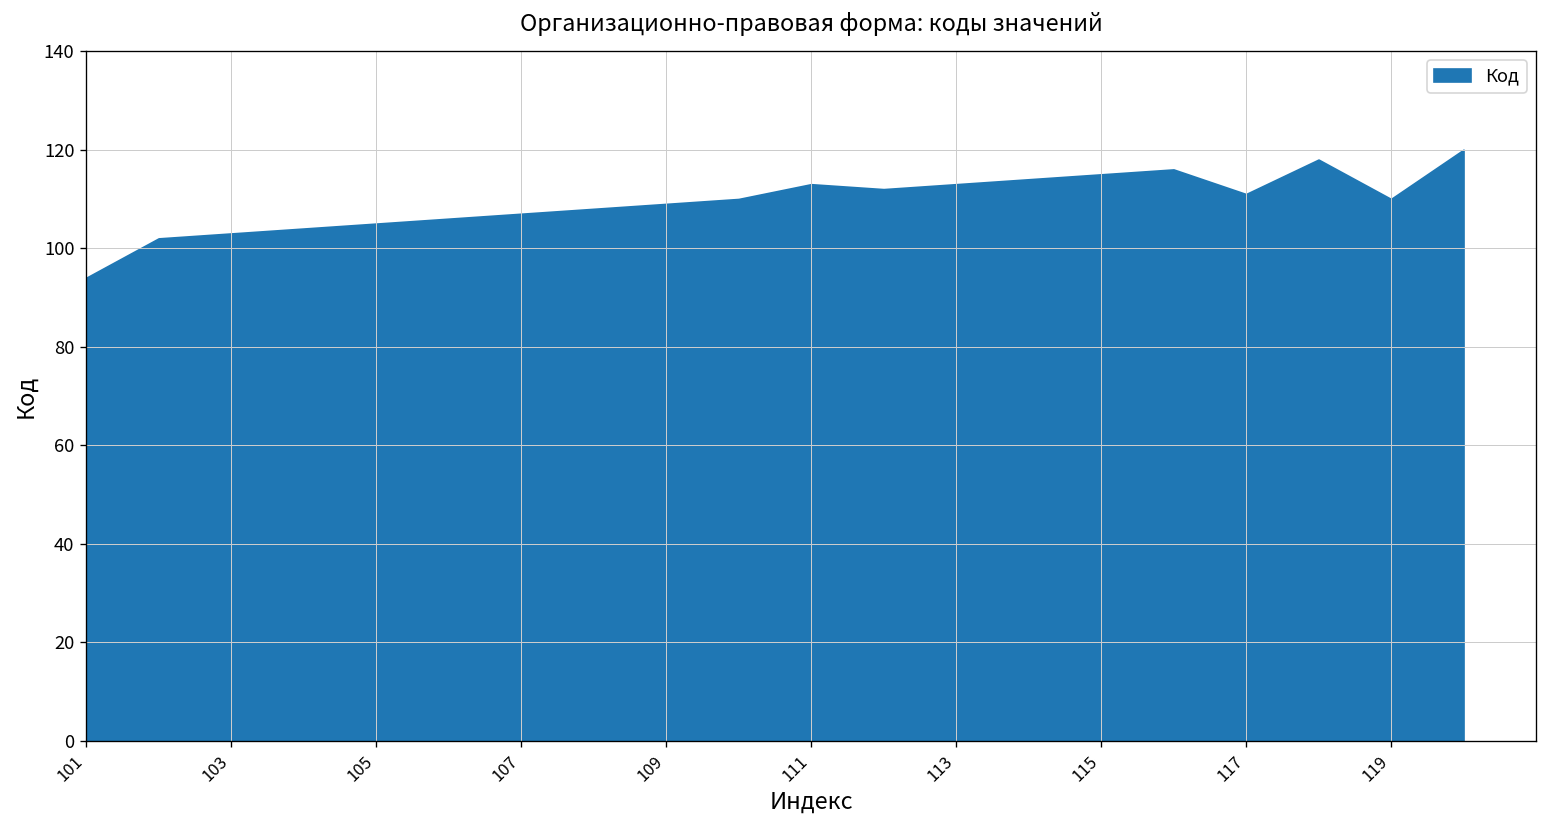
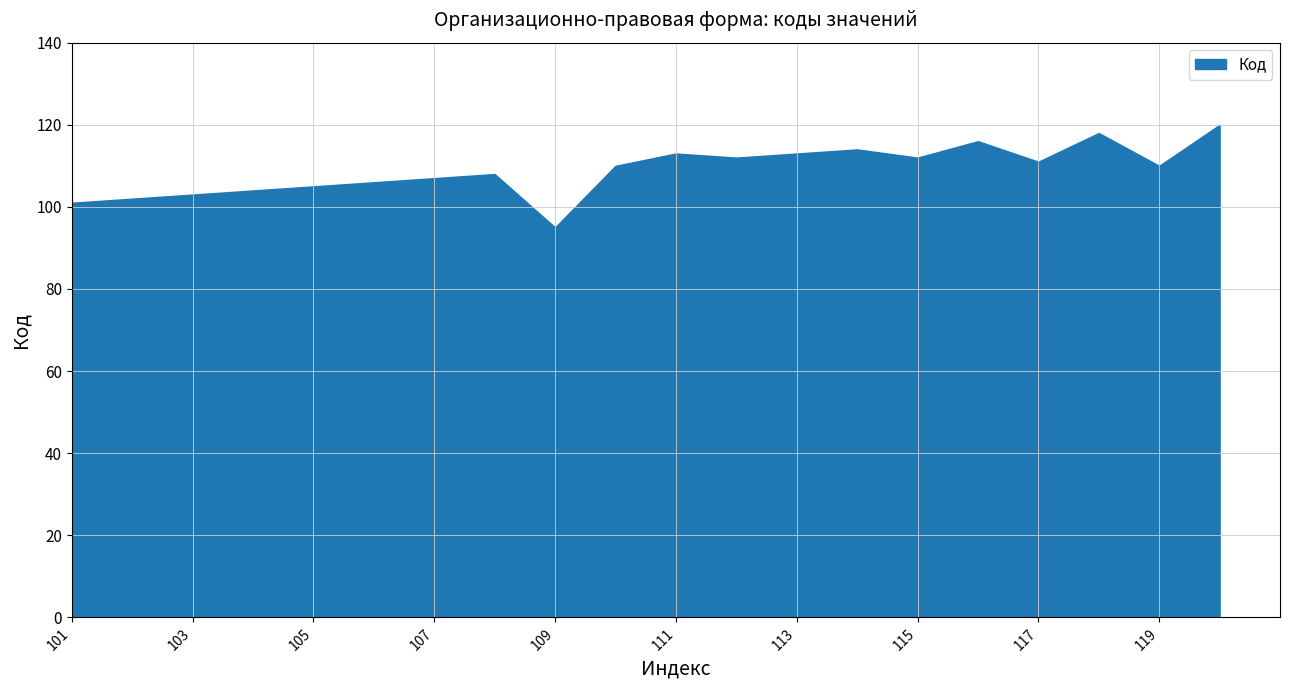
101: 94 -> 101
109: 109 -> 95
115: 115 -> 112
